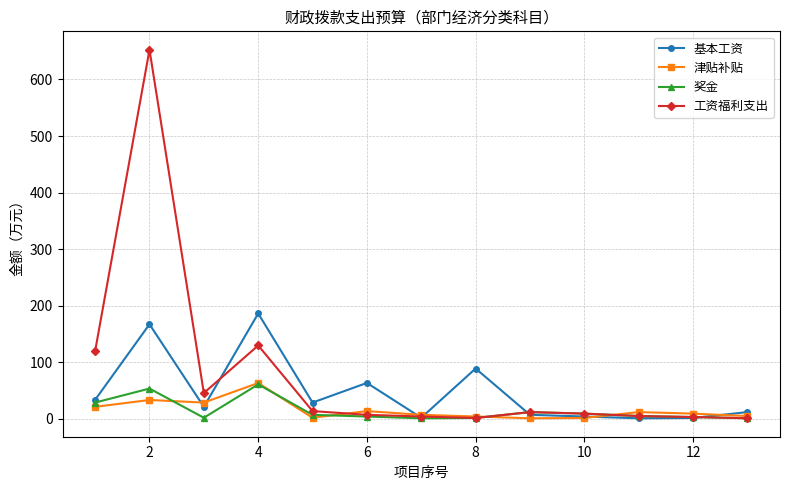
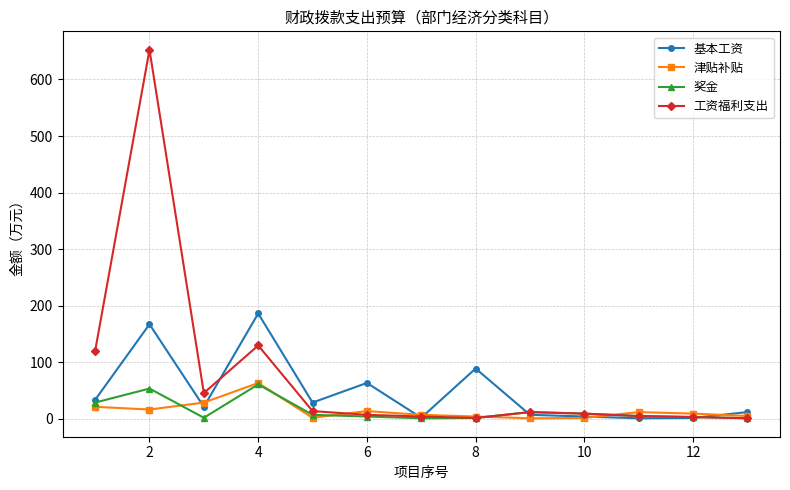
津贴补贴, 2: 30 -> 20
